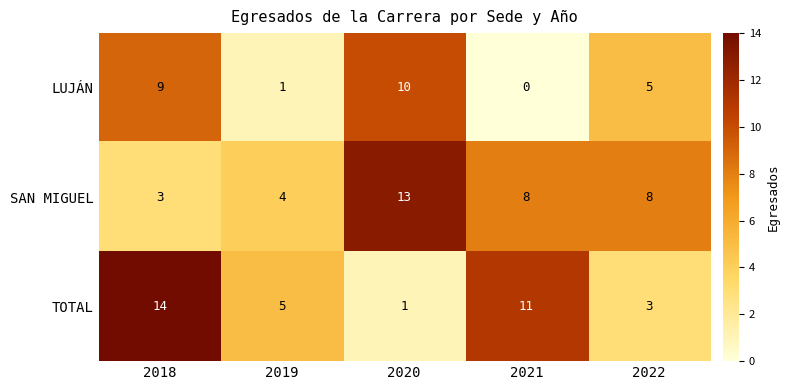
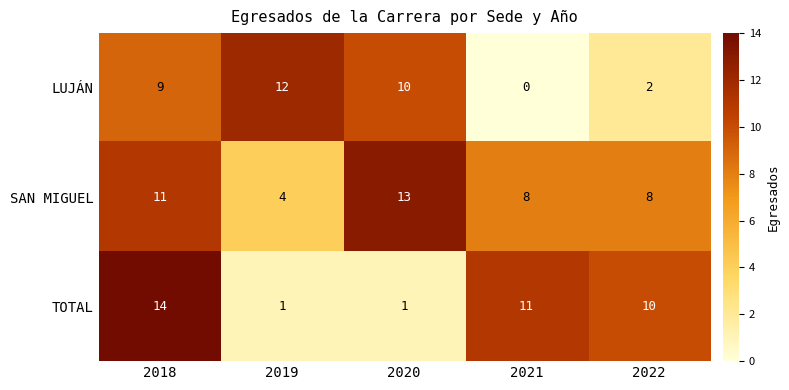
LUJÁN, 2019: 1 -> 12
LUJÁN, 2022: 5 -> 2
SAN MIGUEL, 2018: 3 -> 11
TOTAL, 2019: 5 -> 1
TOTAL, 2022: 3 -> 10
